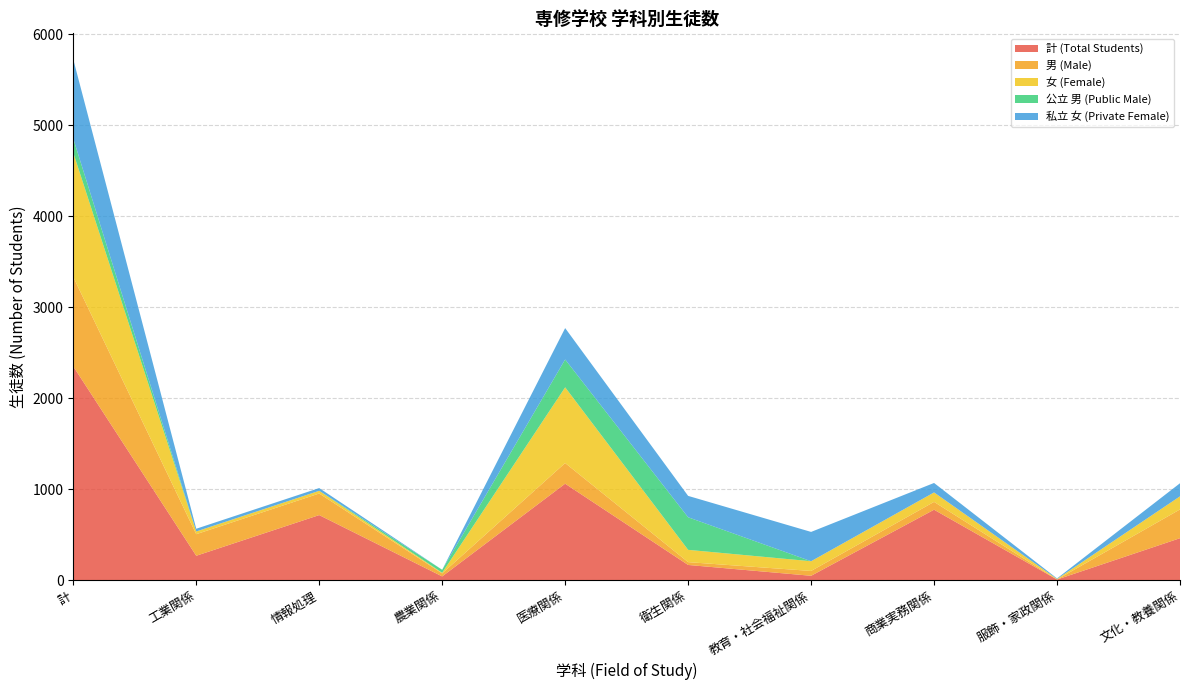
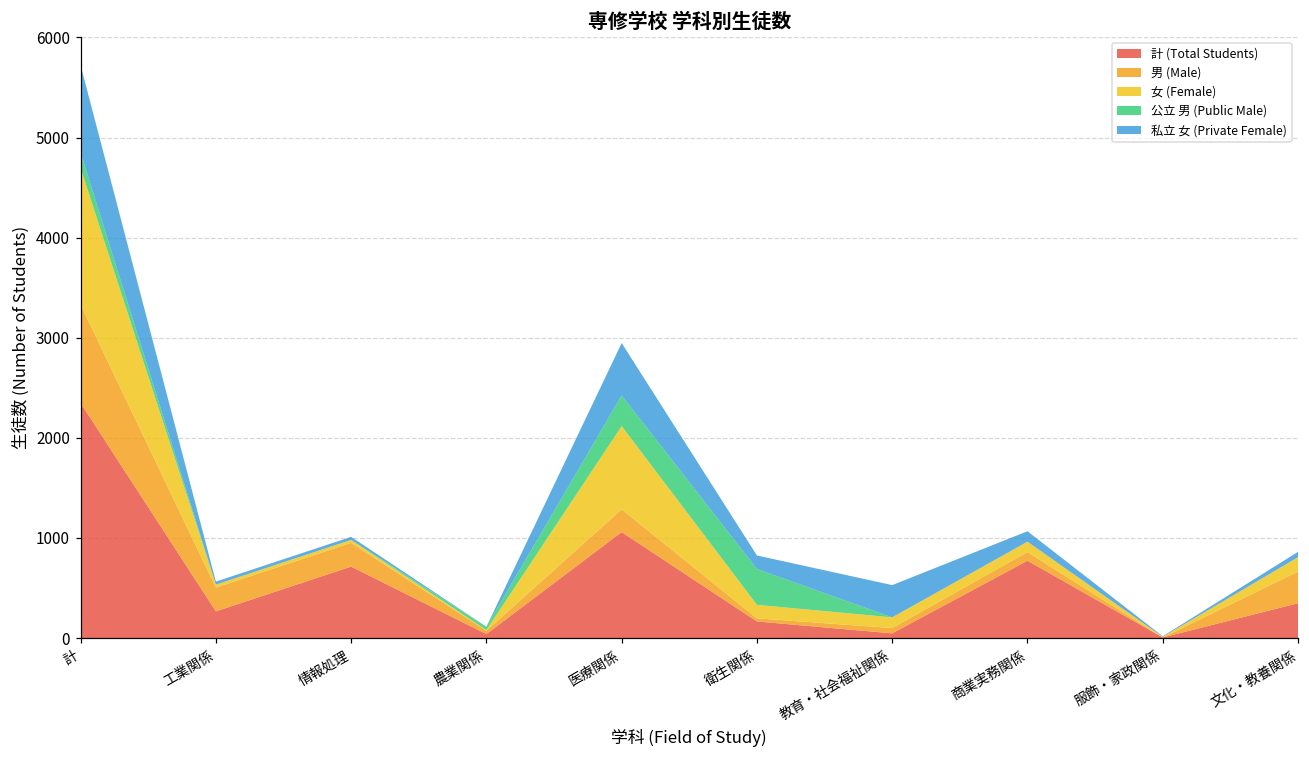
私立 女 (Private Female), 医療関係: 300 -> 500
私立 女 (Private Female), 衛生関係: 200 -> 100
計 (Total Students), 文化・教養関係: 500 -> 300
私立 女 (Private Female), 文化・教養関係: 140 -> 50
